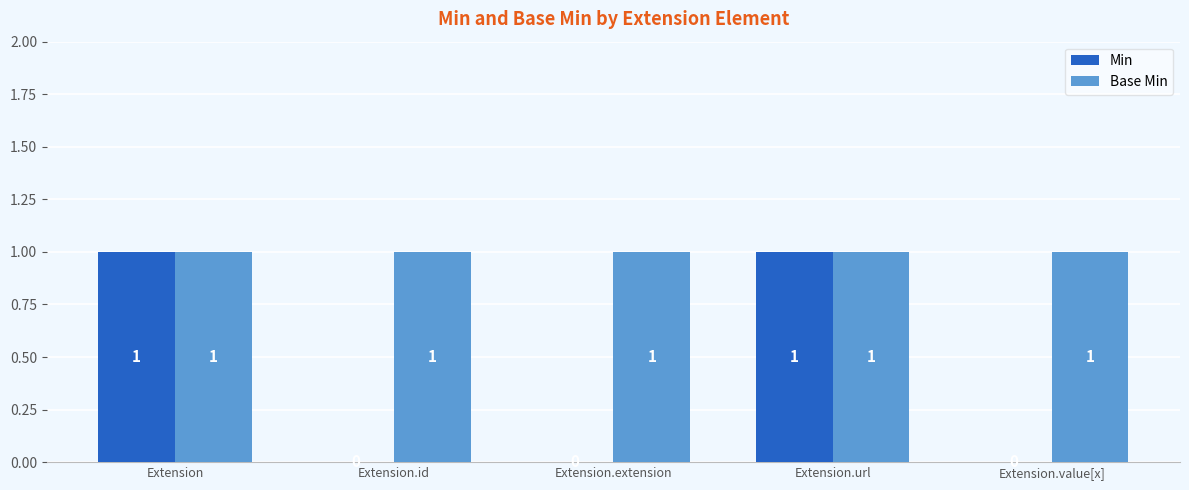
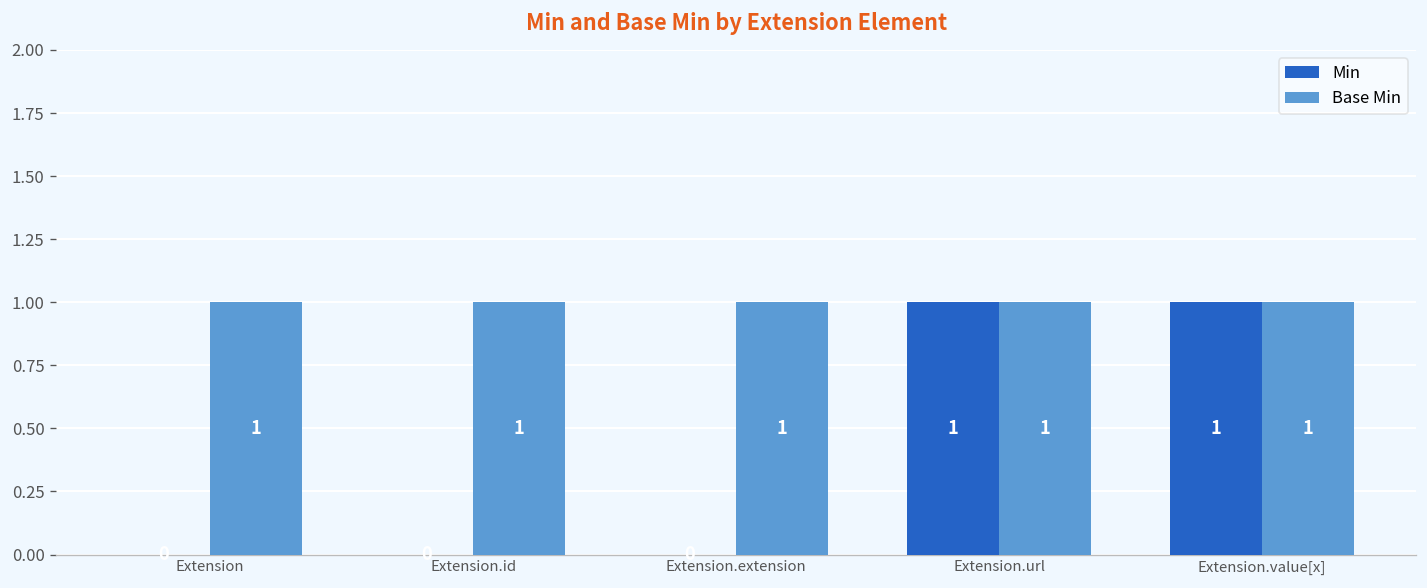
Min, Extension: 1 -> 0
Min, Extension.value[x]: 0 -> 1
